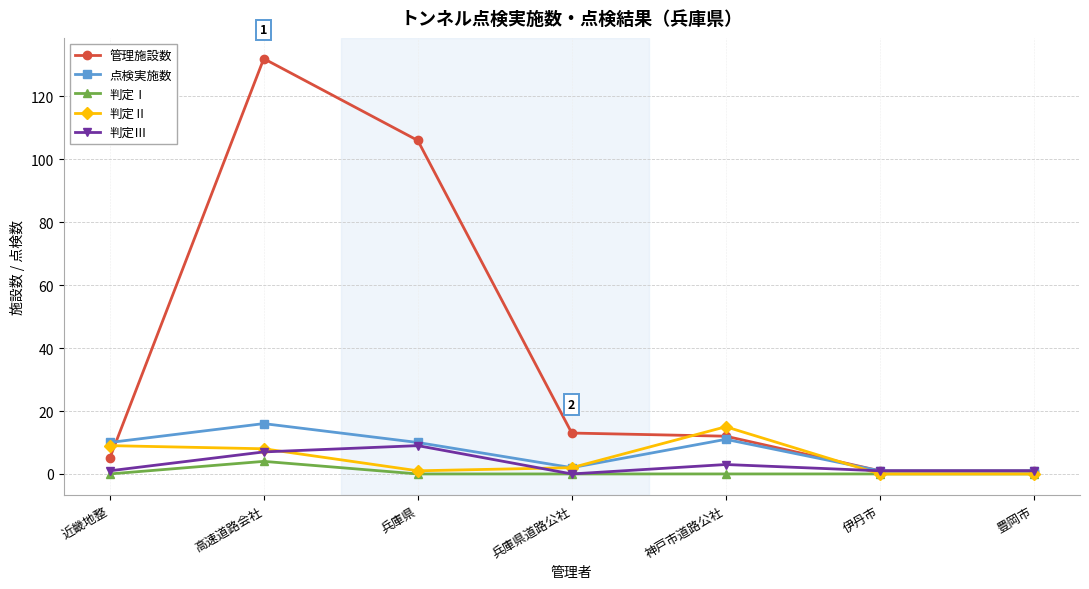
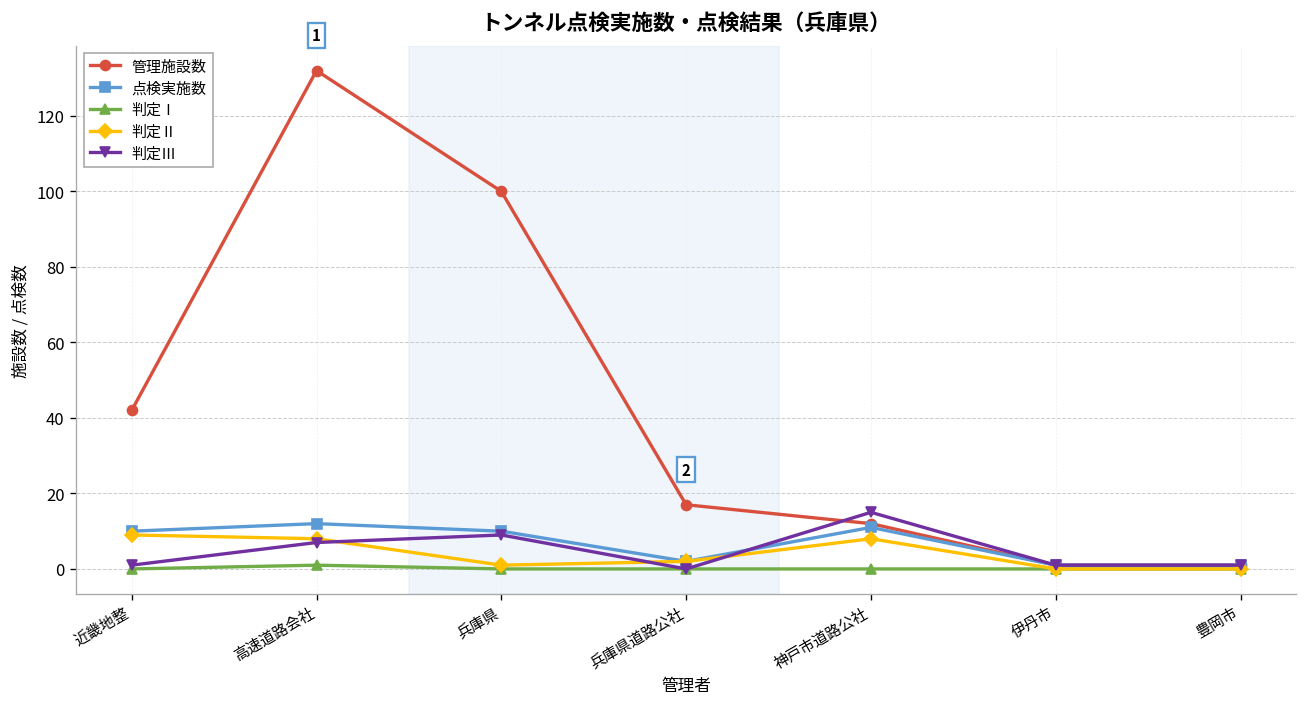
管理施設数, 近畿地整: 5 -> 42
点検実施数, 高速道路会社: 16 -> 12
判定Ⅰ, 高速道路会社: 4 -> 1
管理施設数, 兵庫県: 106 -> 100
管理施設数, 兵庫県道路公社: 13 -> 17
判定Ⅱ, 神戸市道路公社: 15 -> 8
判定Ⅲ, 神戸市道路公社: 3 -> 15
